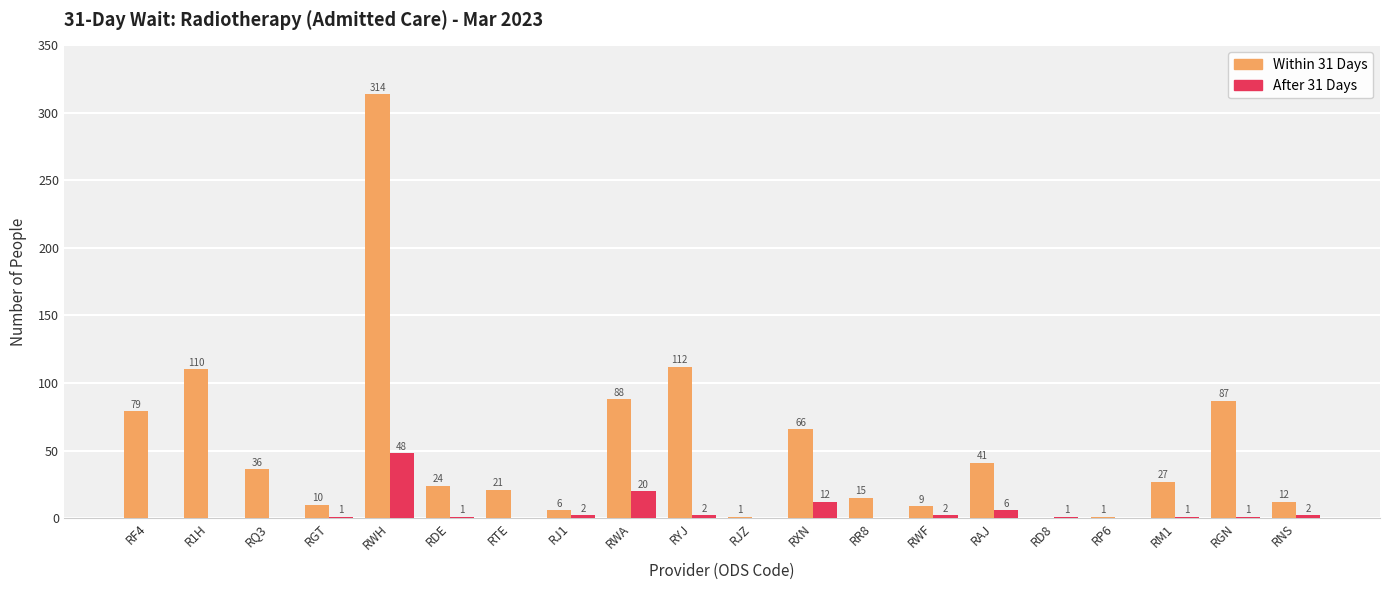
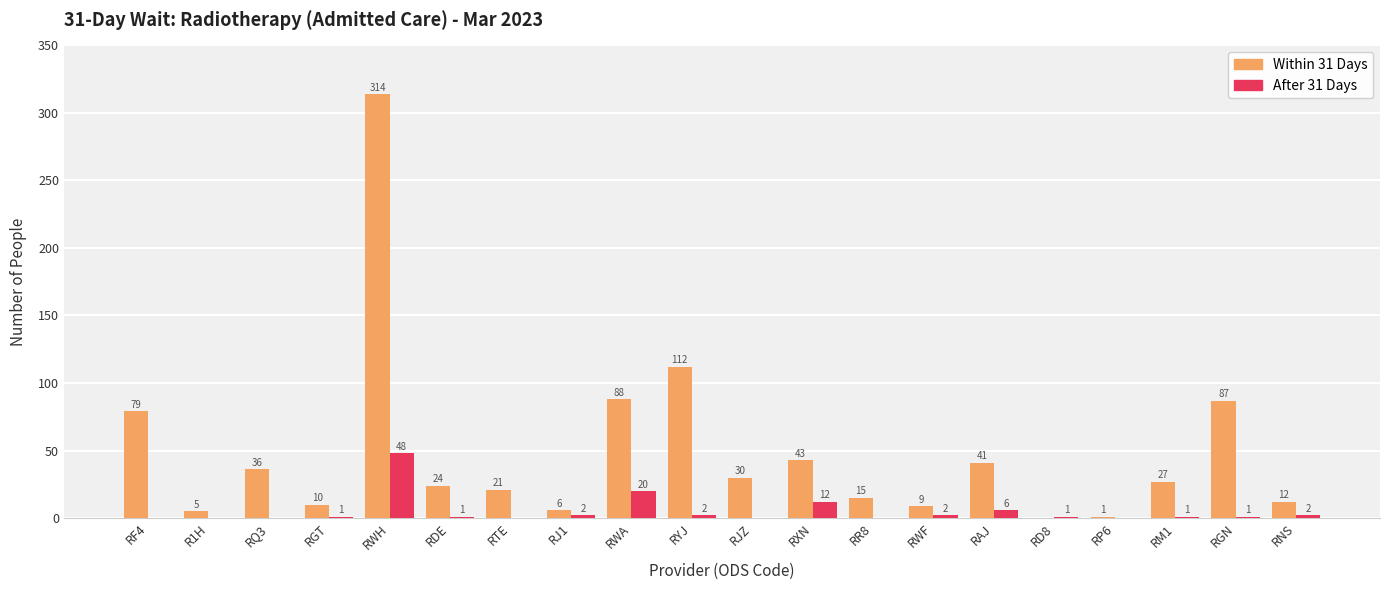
Within 31 Days, R1H: 110 -> 5
Within 31 Days, RJZ: 1 -> 30
Within 31 Days, RXN: 66 -> 43
